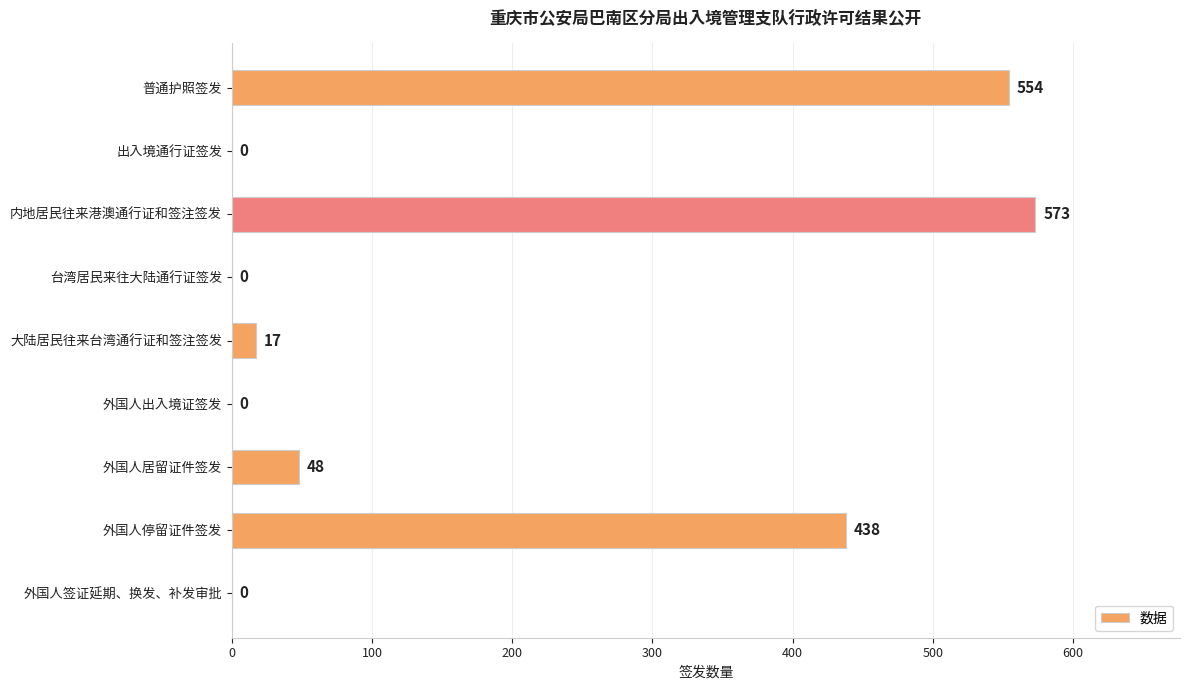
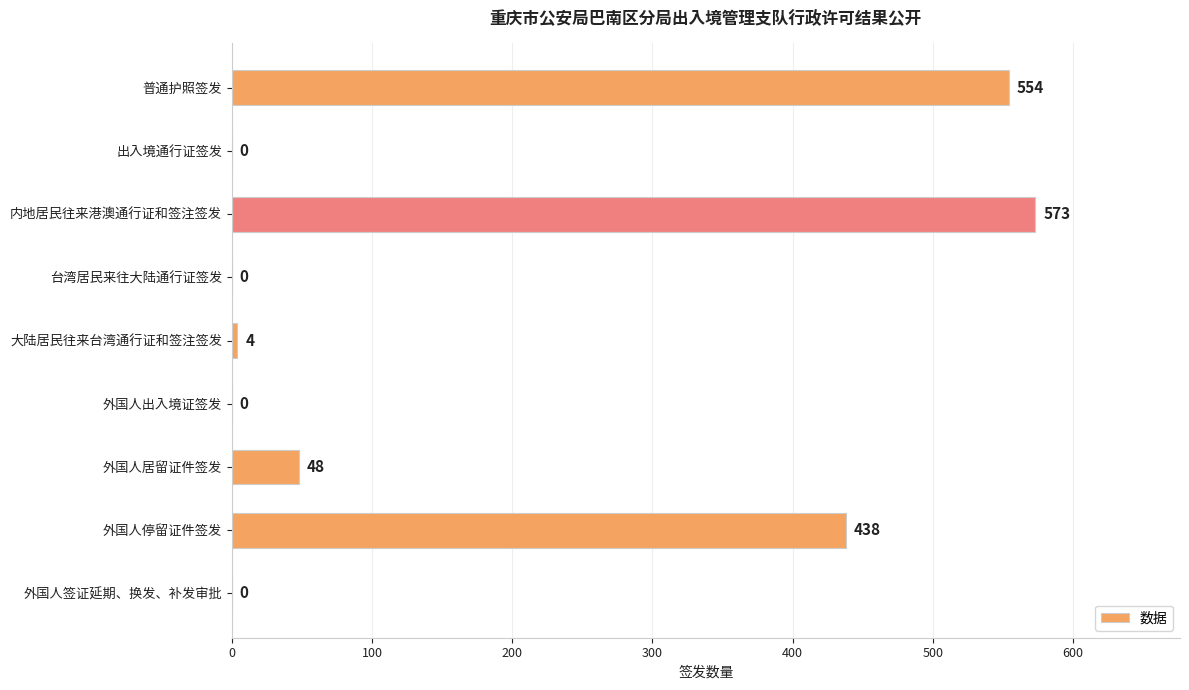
大陆居民往来台湾通行证和签注签发: 17 -> 4
